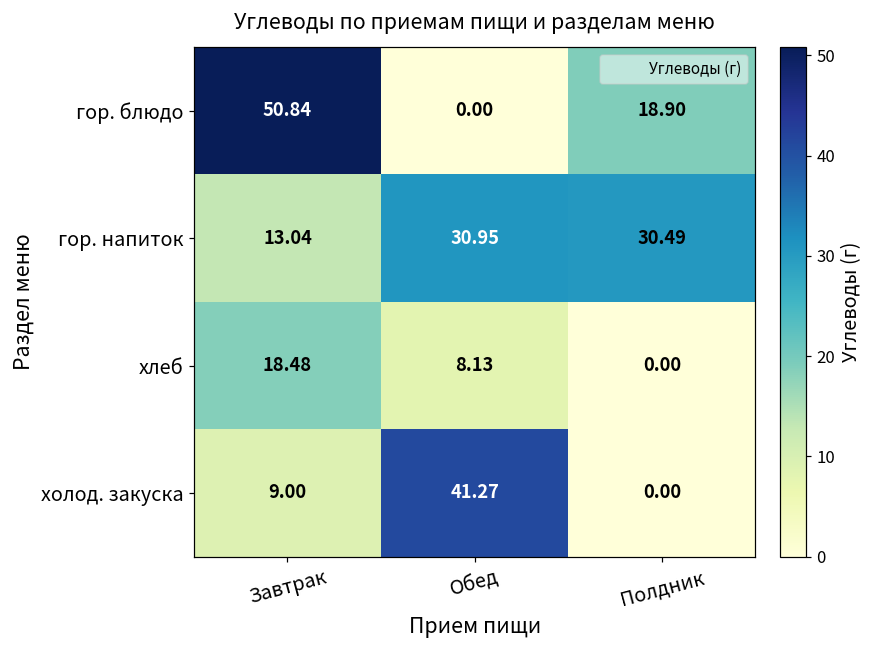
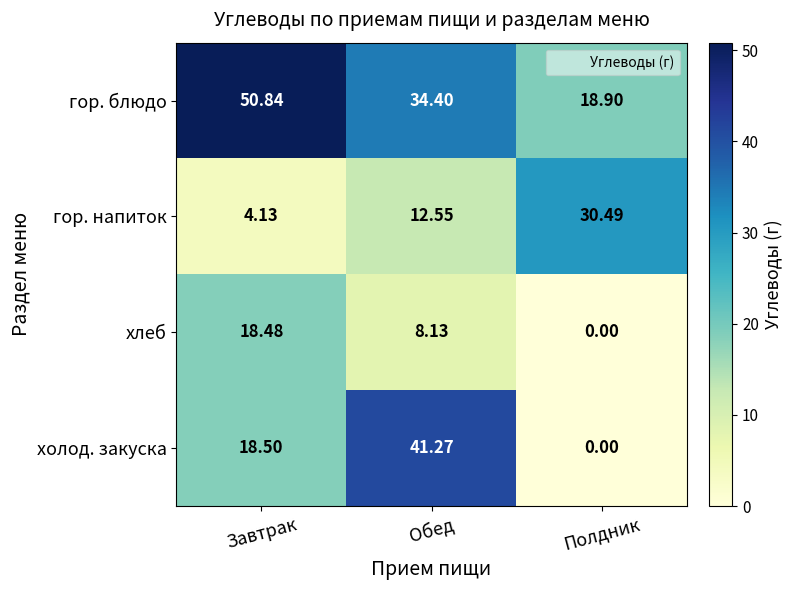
гор. блюдо, Обед: 0.00 -> 34.40
гор. напиток, Завтрак: 13.04 -> 4.13
гор. напиток, Обед: 30.95 -> 12.55
холод. закуска, Завтрак: 9.00 -> 18.50
